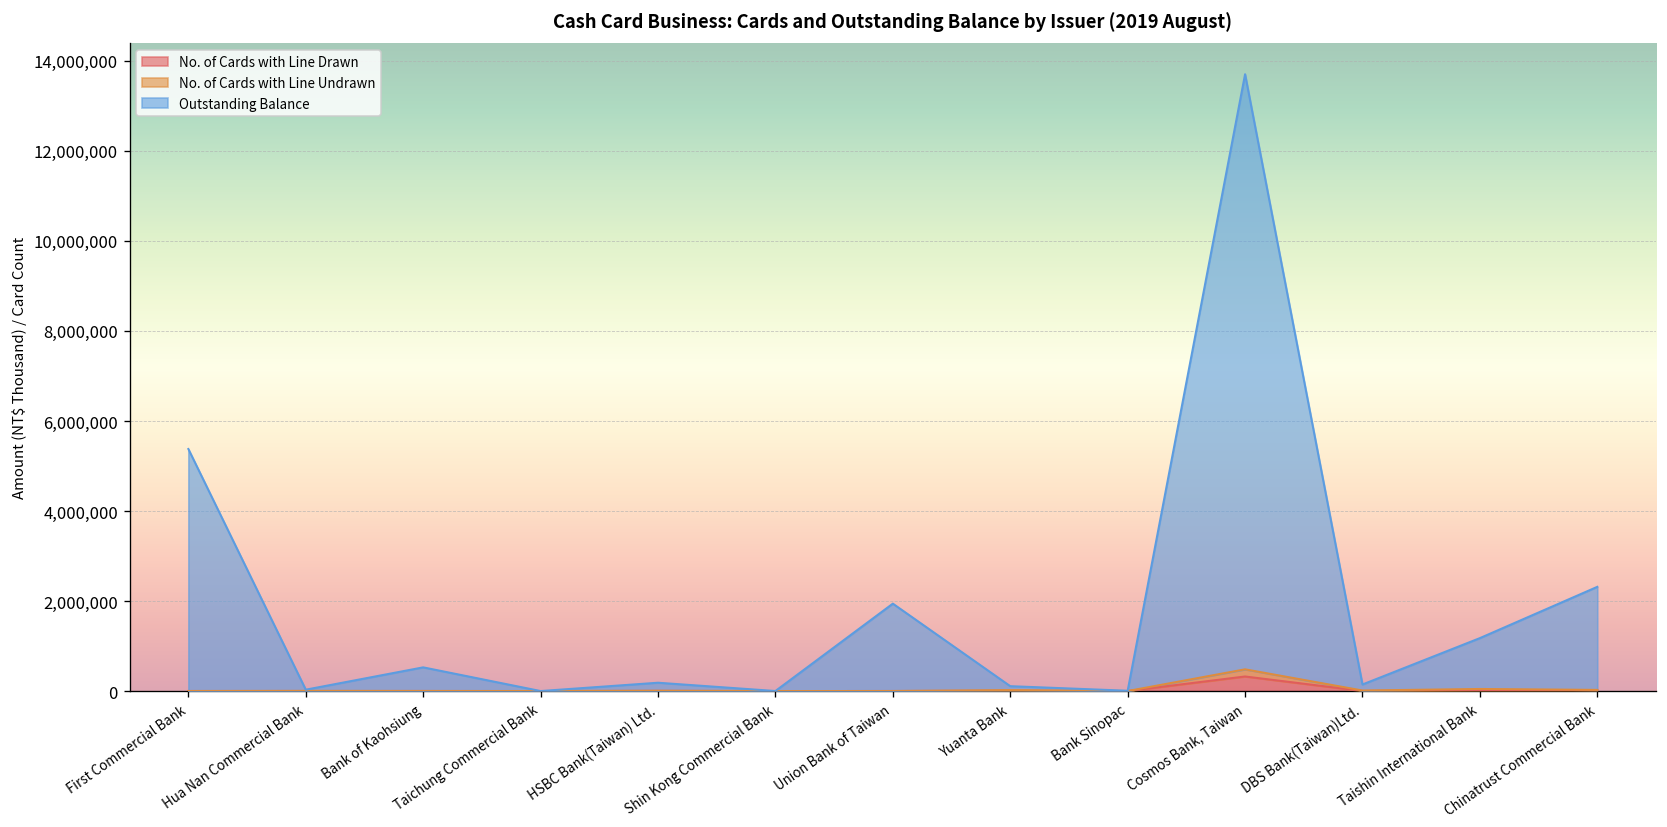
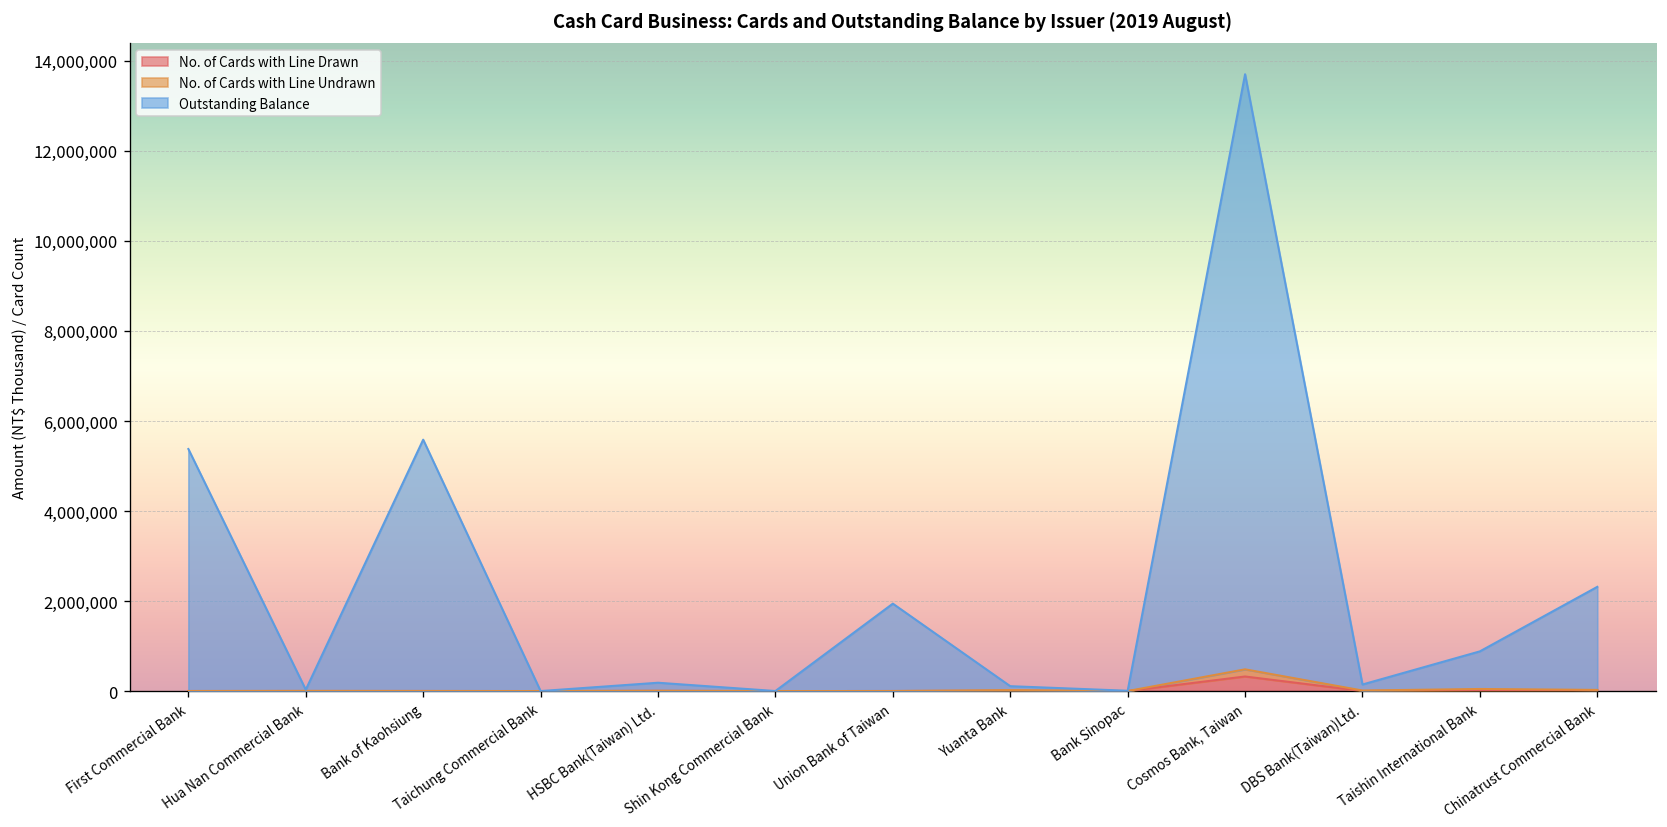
Outstanding Balance, Bank of Kaohsiung: 500,000 -> 5,600,000
Outstanding Balance, Taishin International Bank: 1,100,000 -> 800,000
